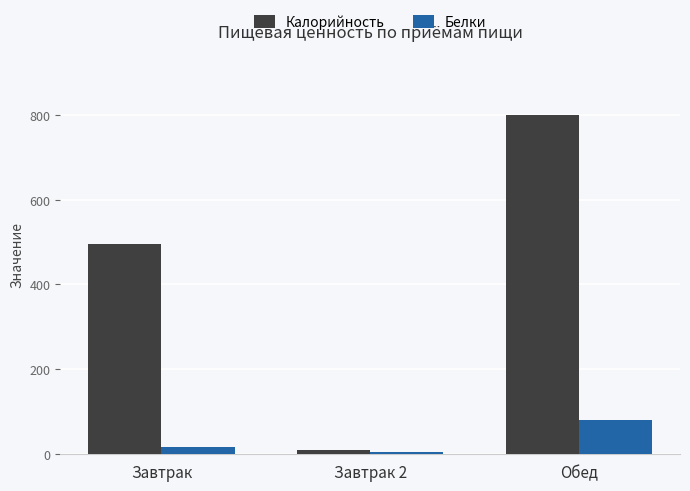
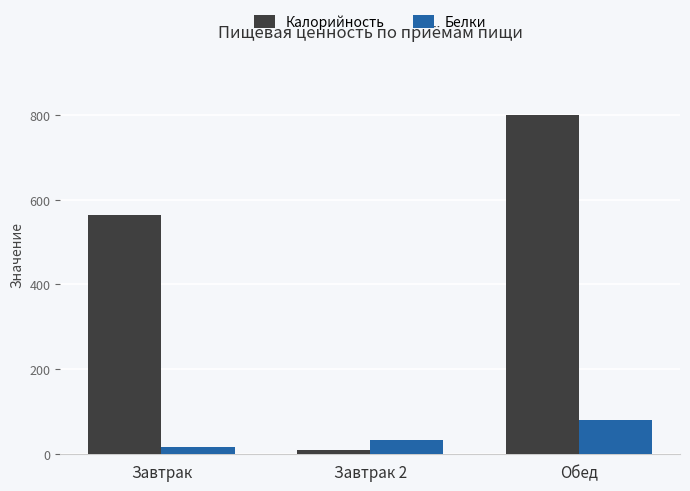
Калорийность, Завтрак: 490 -> 560
Белки, Завтрак 2: 10 -> 30
